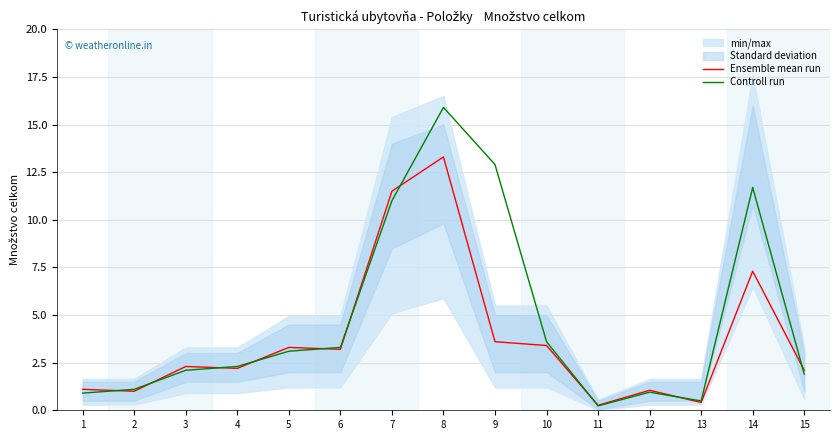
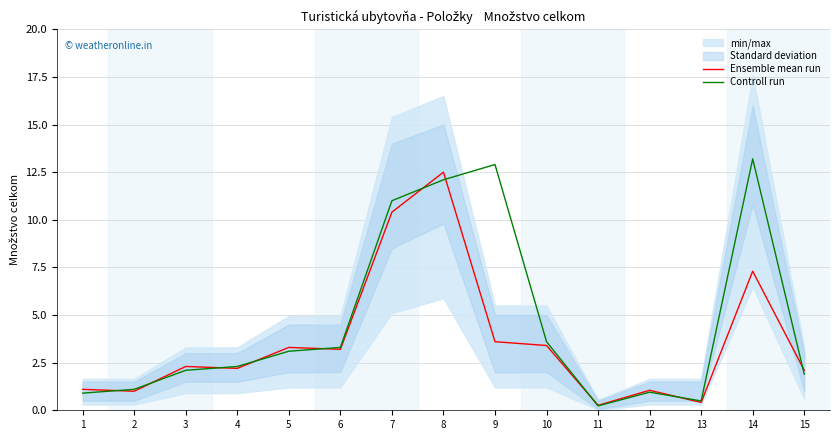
Ensemble mean run, 7: 11.5 -> 10.4
Ensemble mean run, 8: 13.3 -> 12.5
Controll run, 8: 15.9 -> 12.1
Controll run, 14: 11.7 -> 13.2
